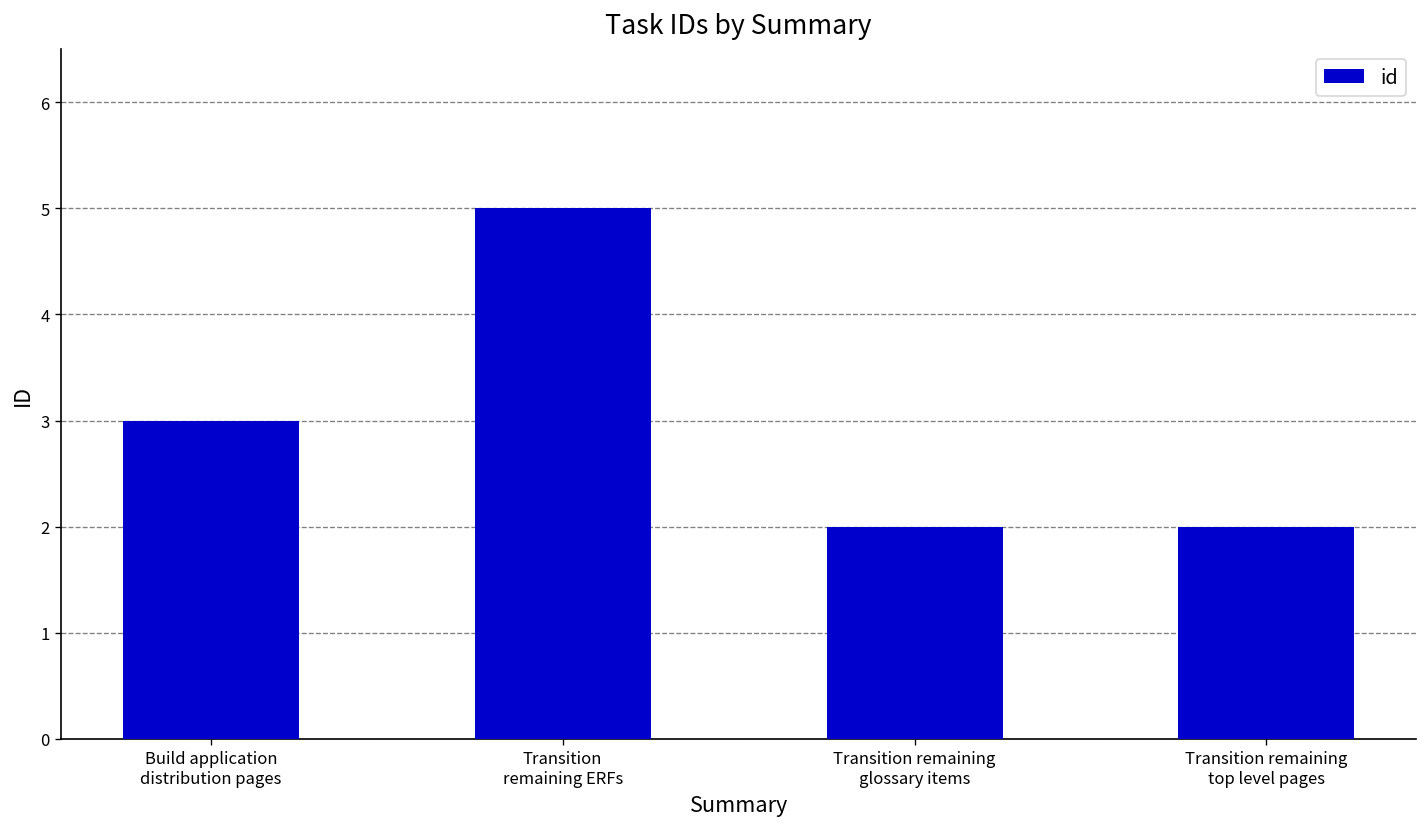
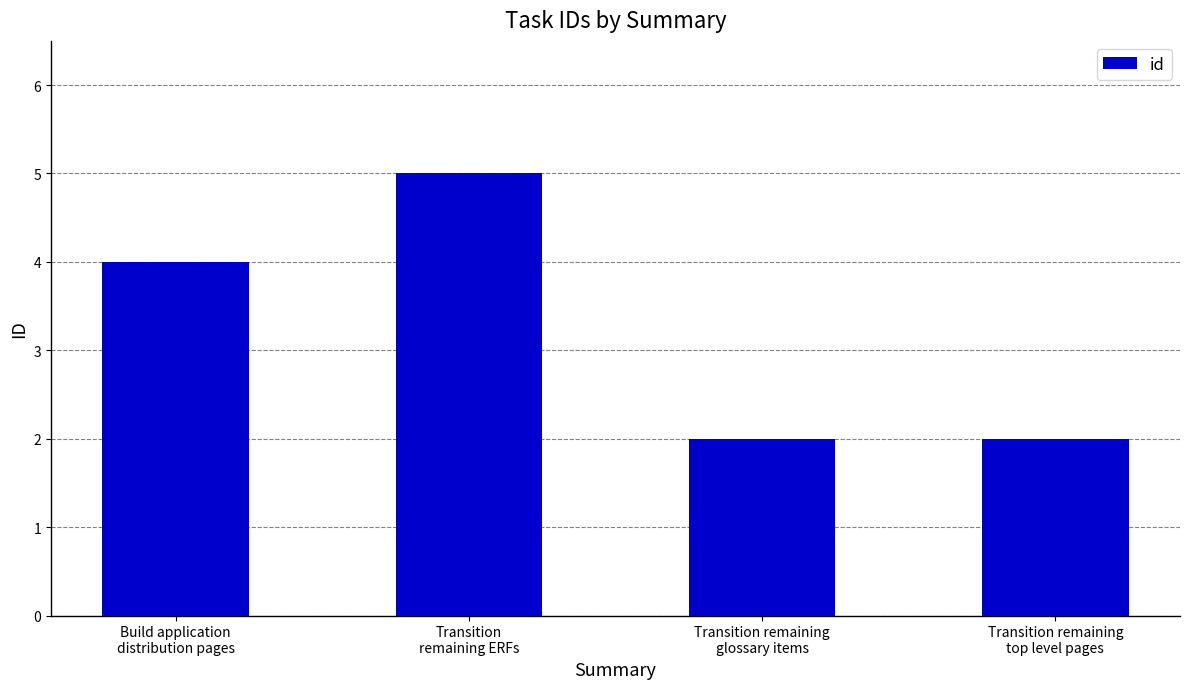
Build application distribution pages: 3 -> 4
